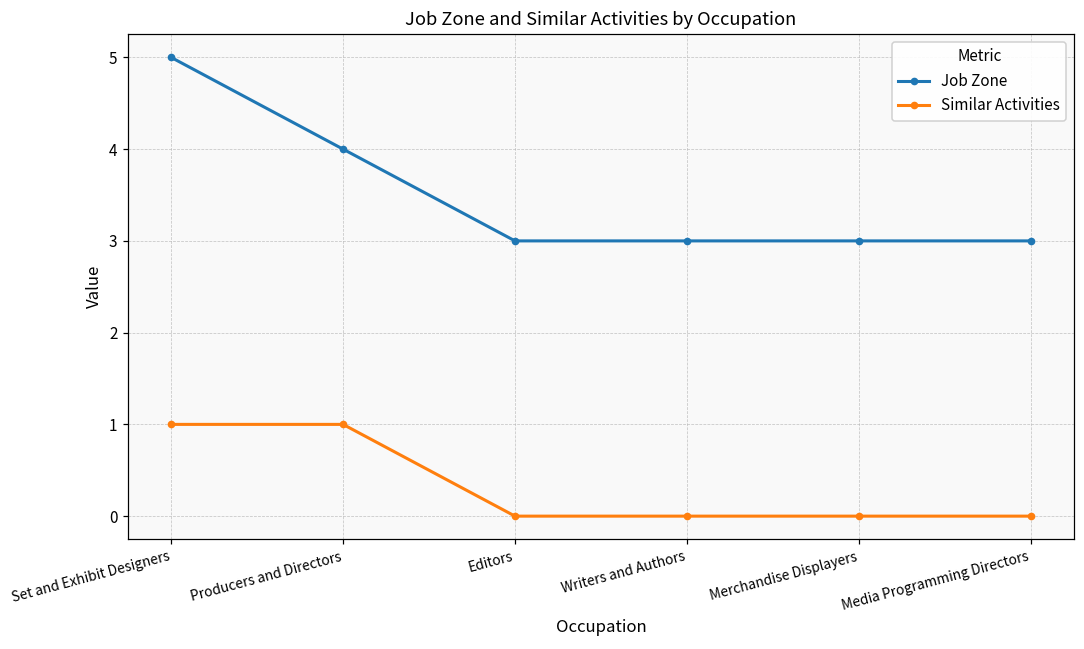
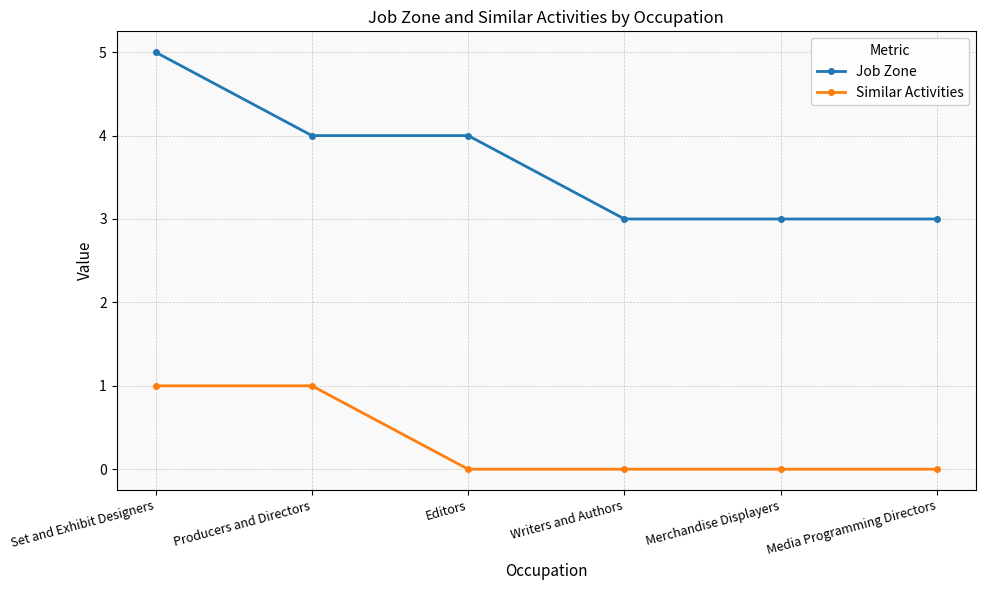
Job Zone, Editors: 3 -> 4
